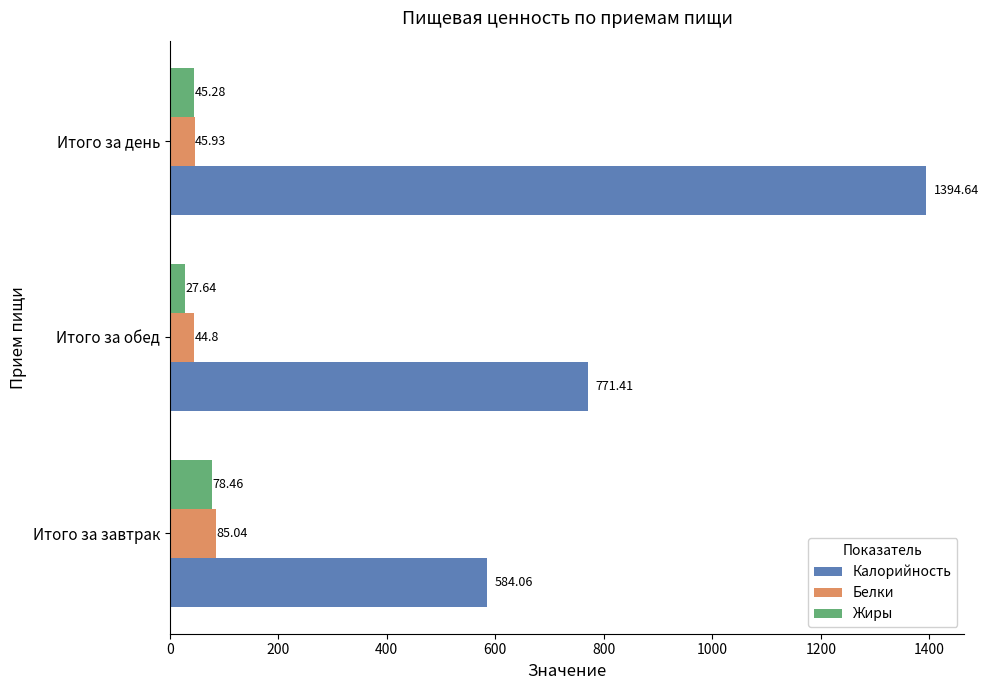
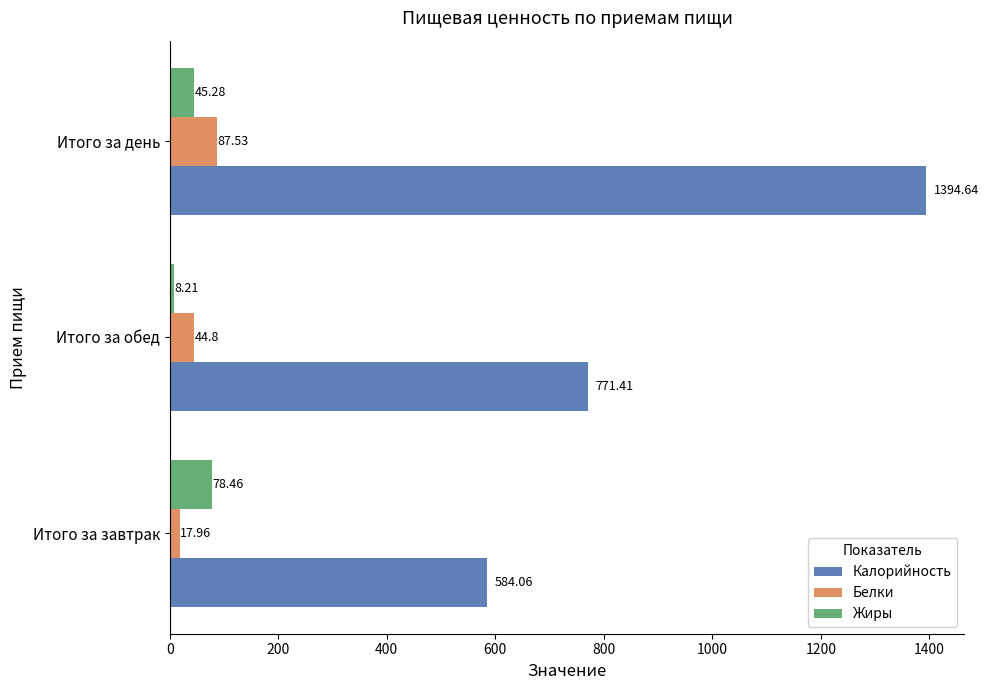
Белки, Итого за день: 45.93 -> 87.53
Жиры, Итого за обед: 27.64 -> 8.21
Белки, Итого за завтрак: 85.04 -> 17.96
